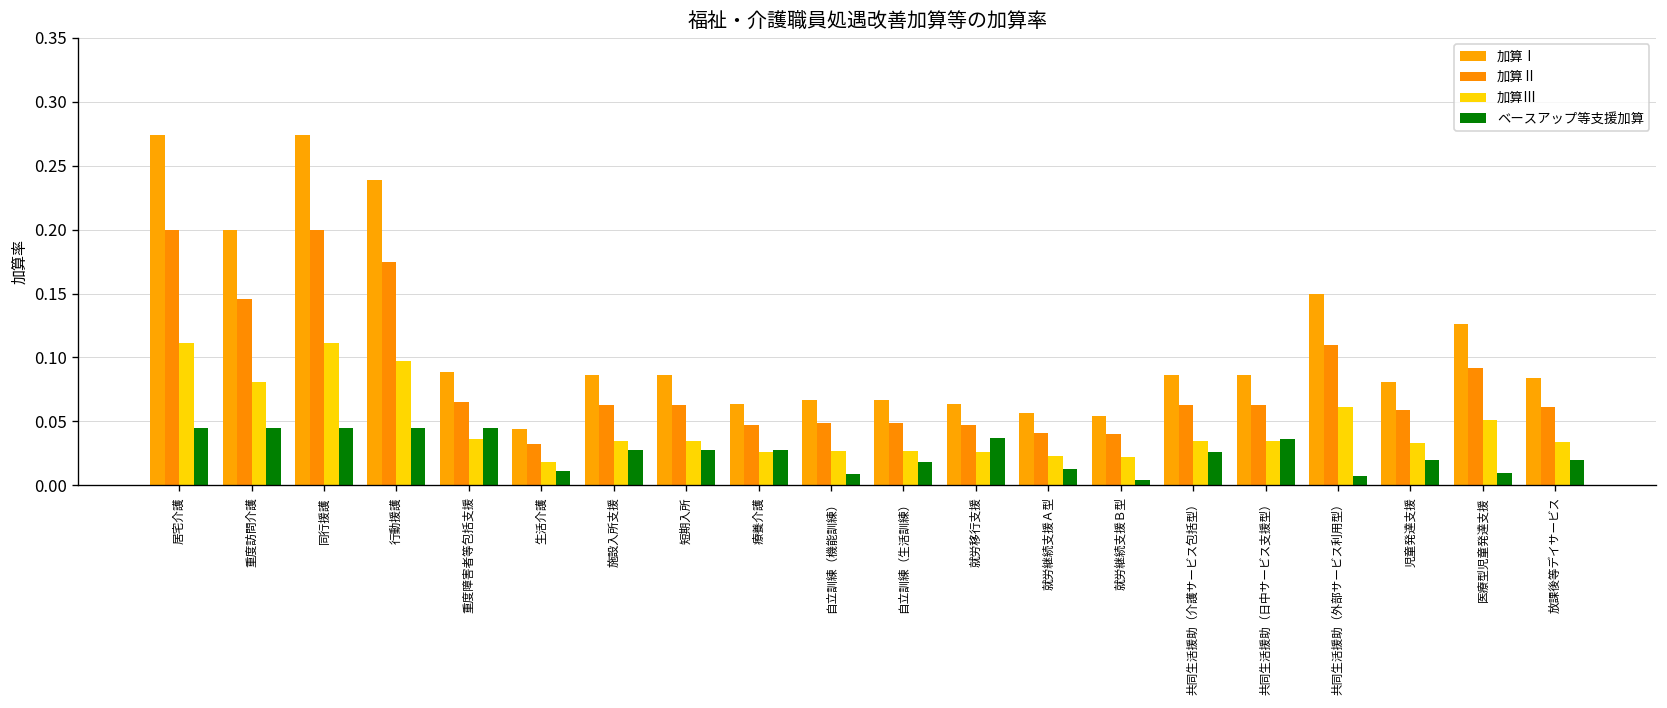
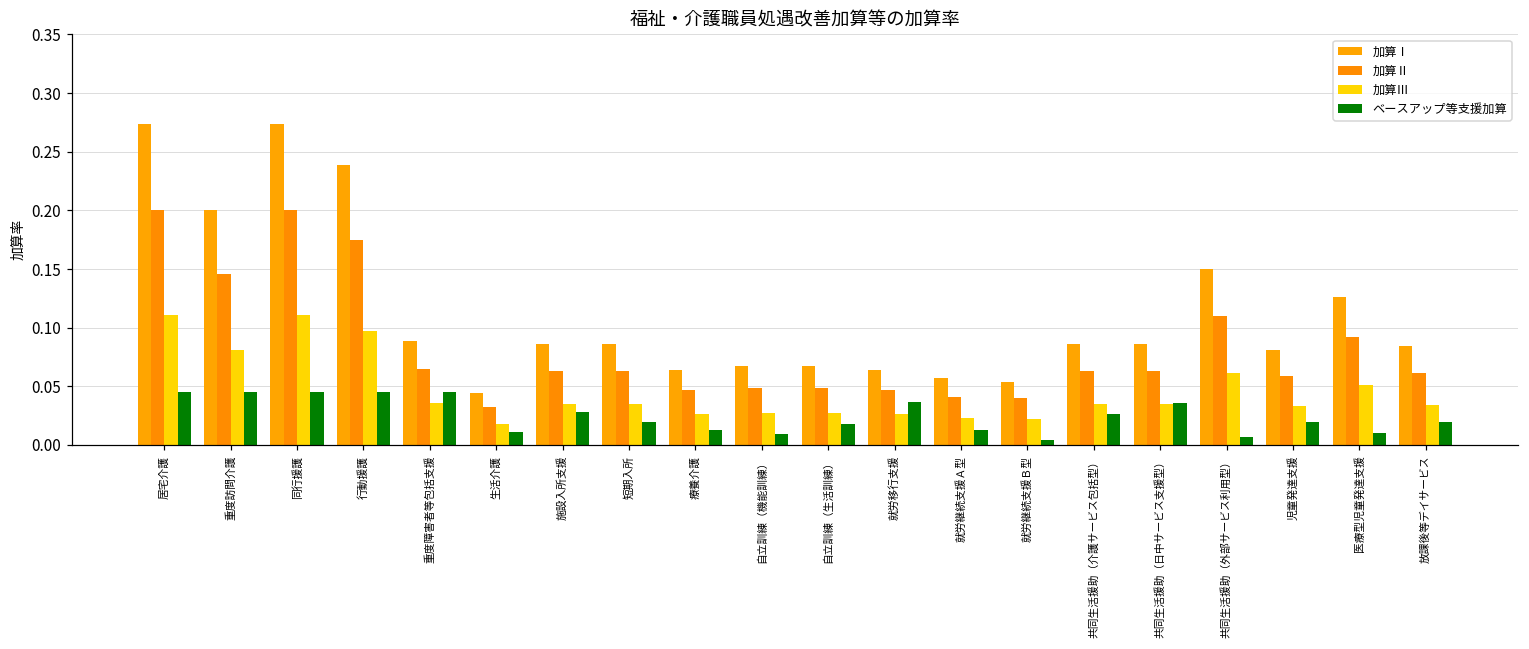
ベースアップ等支援加算, 短期入所: 0.028 -> 0.020
ベースアップ等支援加算, 療養介護: 0.028 -> 0.013
